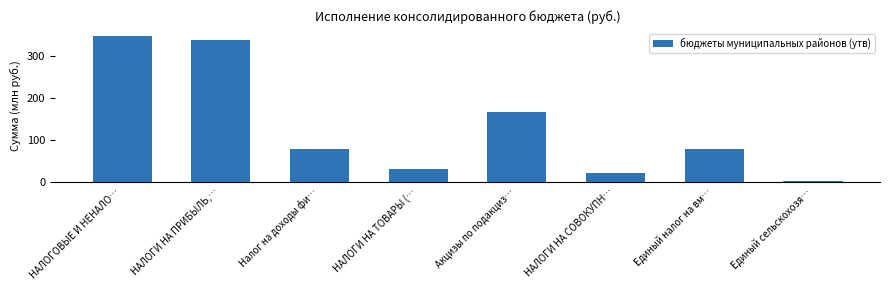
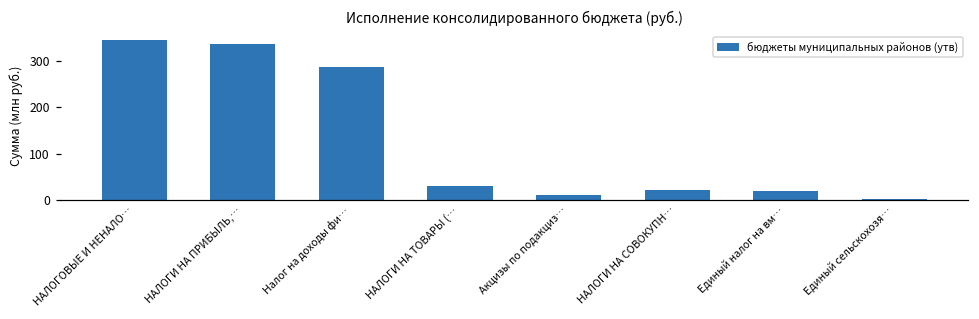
Налог на доходы фи…: 80 -> 290
Акцизы по подакциз…: 170 -> 10
Единый налог на вм…: 80 -> 20
